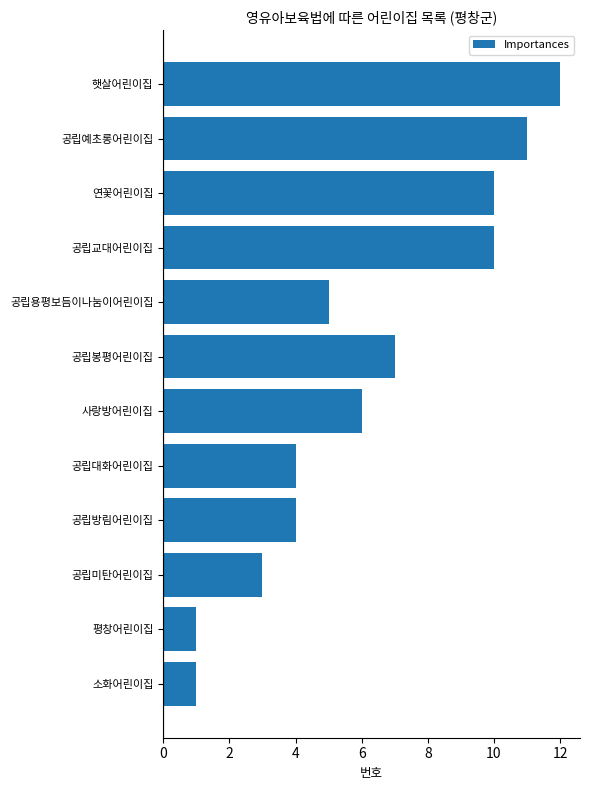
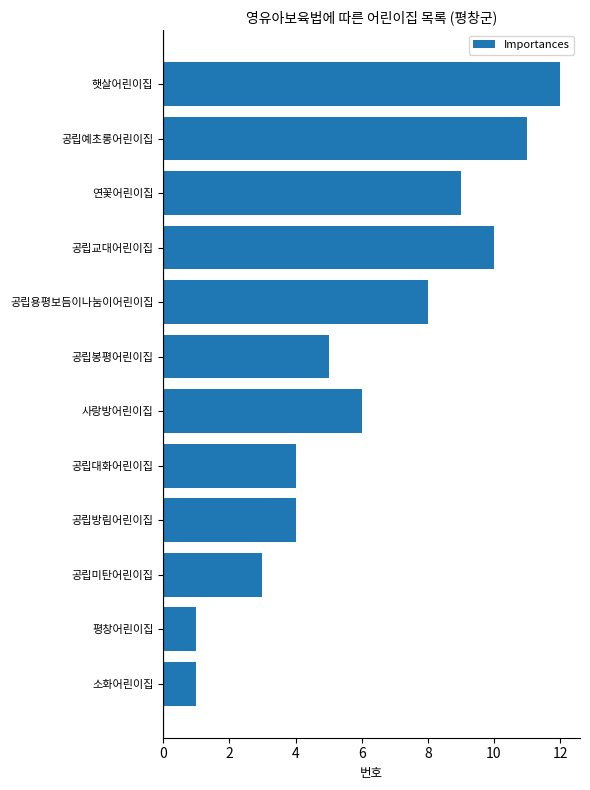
연꽃어린이집: 10 -> 9
공립용평보듬이나눔이어린이집: 5 -> 8
공립봉평어린이집: 7 -> 5
